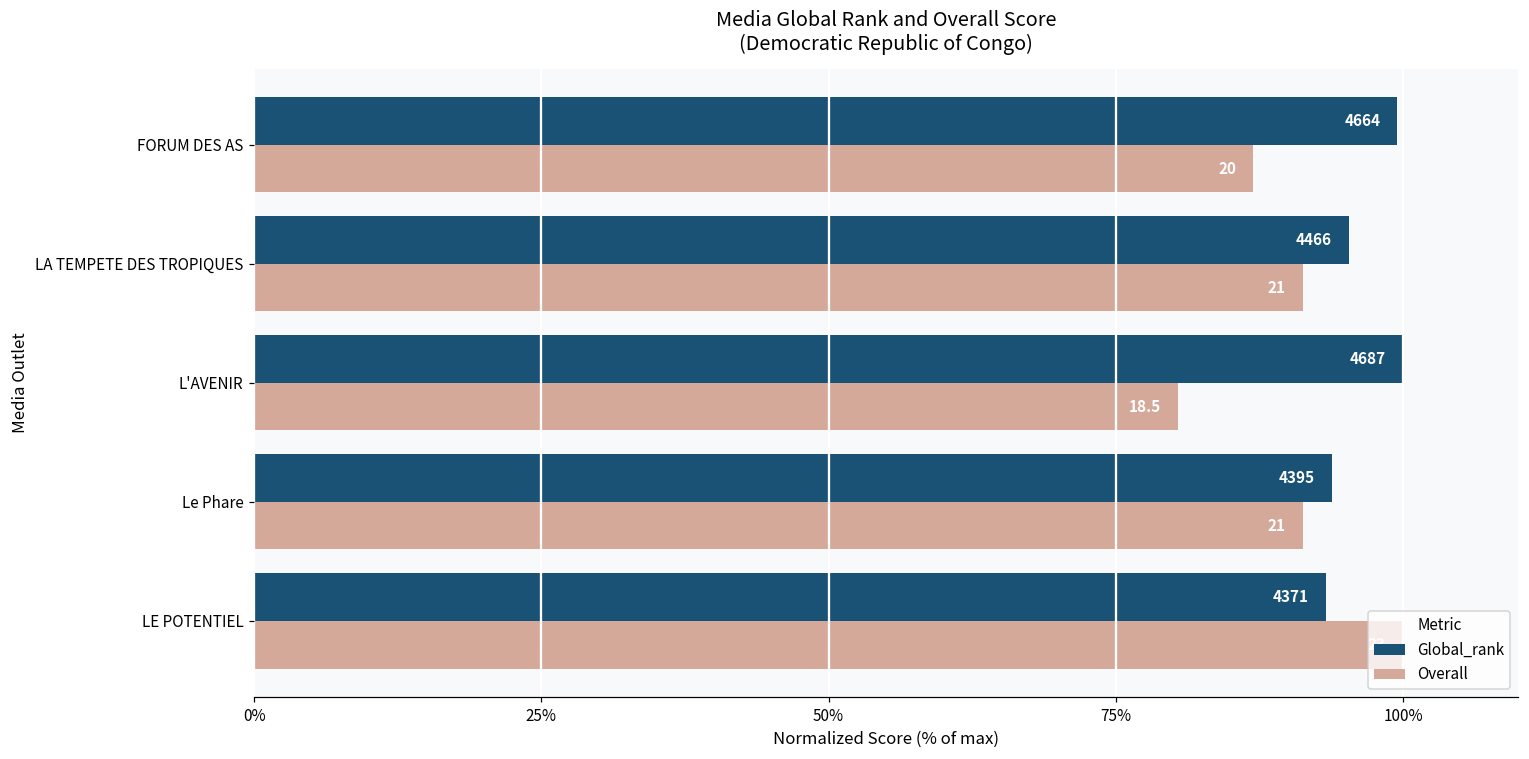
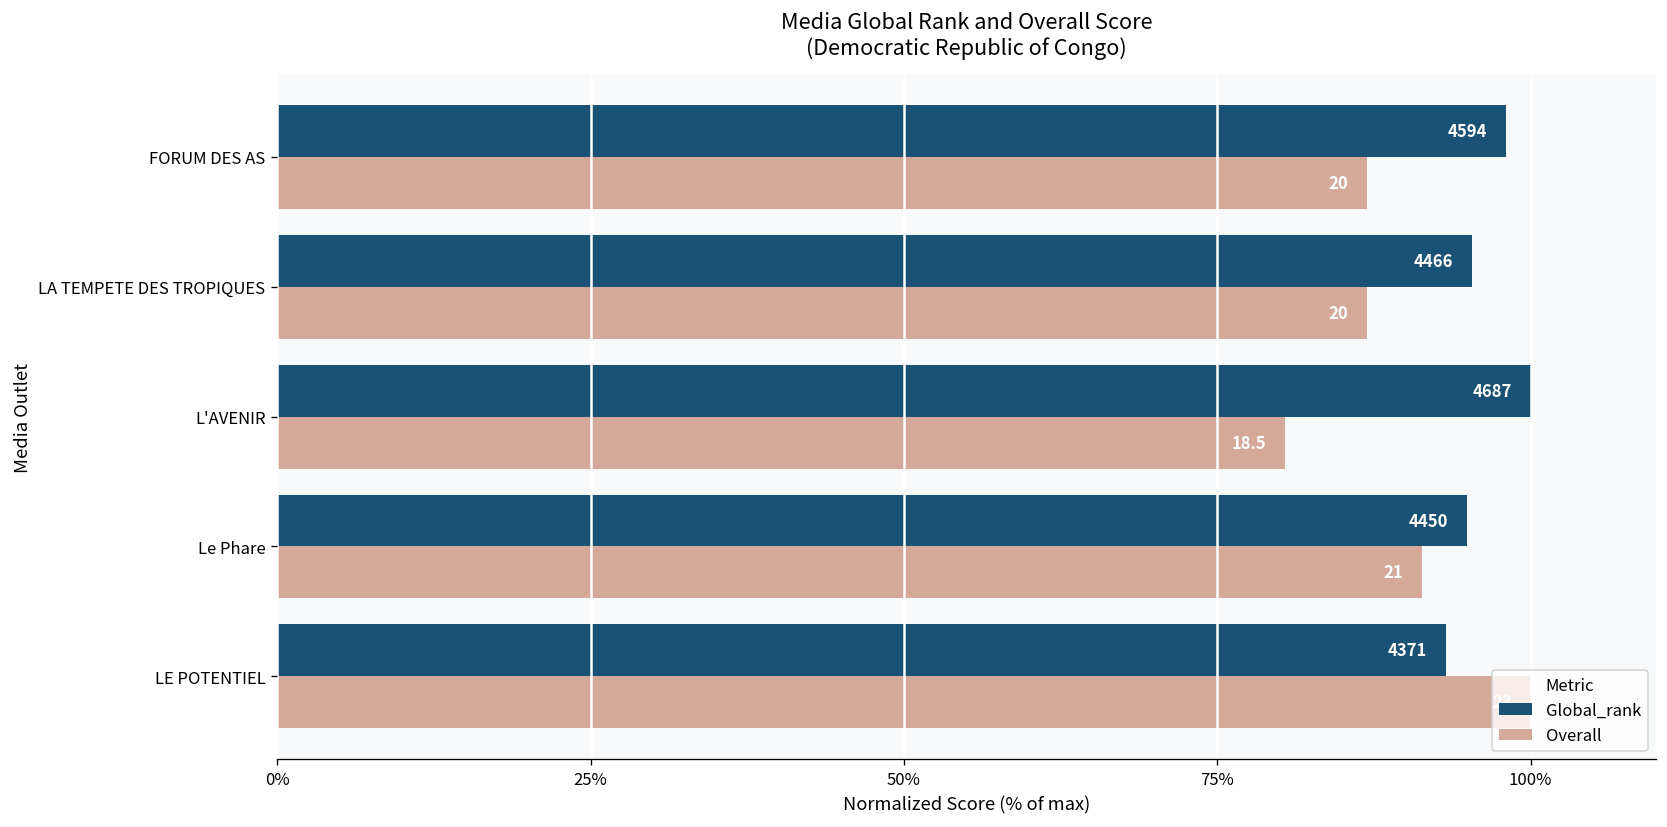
Global_rank, FORUM DES AS: 4664 -> 4594
Overall, LA TEMPETE DES TROPIQUES: 21 -> 20
Global_rank, Le Phare: 4395 -> 4450
